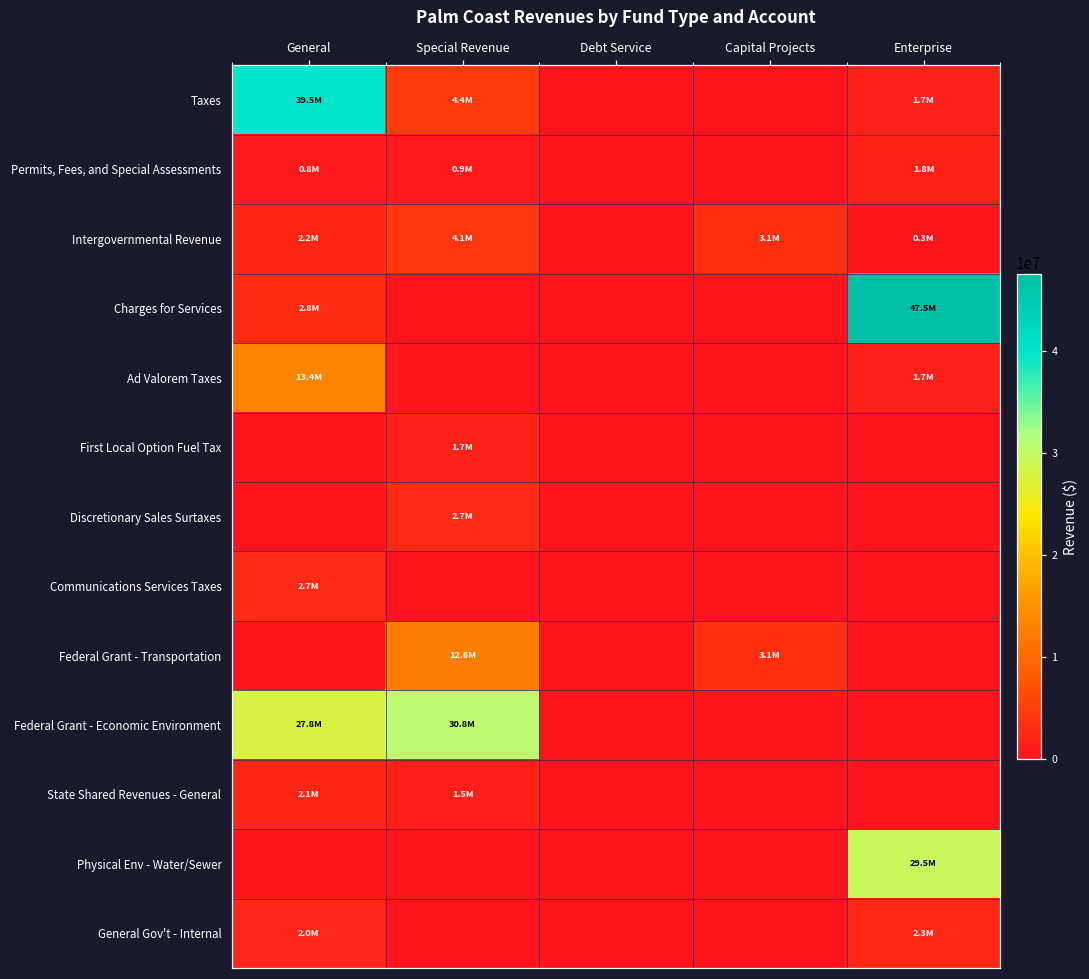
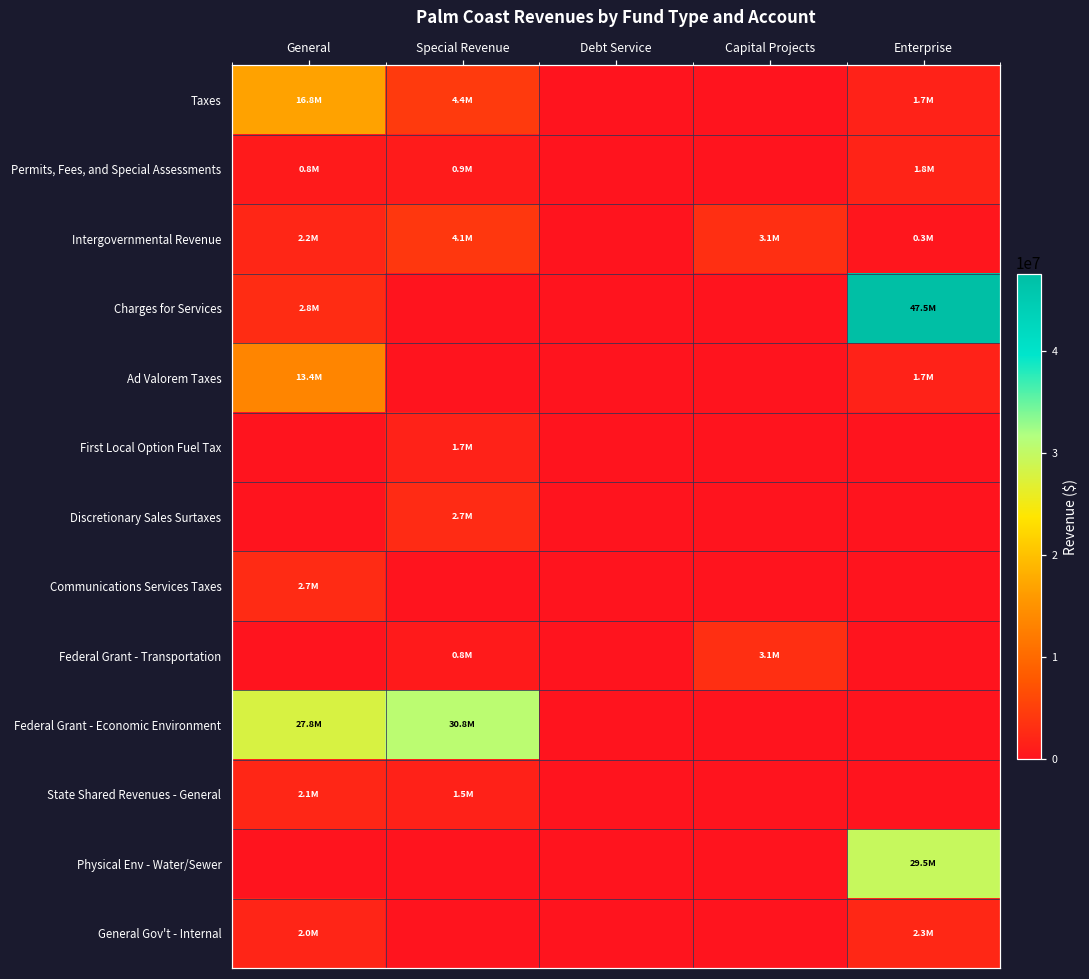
Taxes, General: 39.5M -> 16.8M
Federal Grant - Transportation, Special Revenue: 12.6M -> 0.8M
